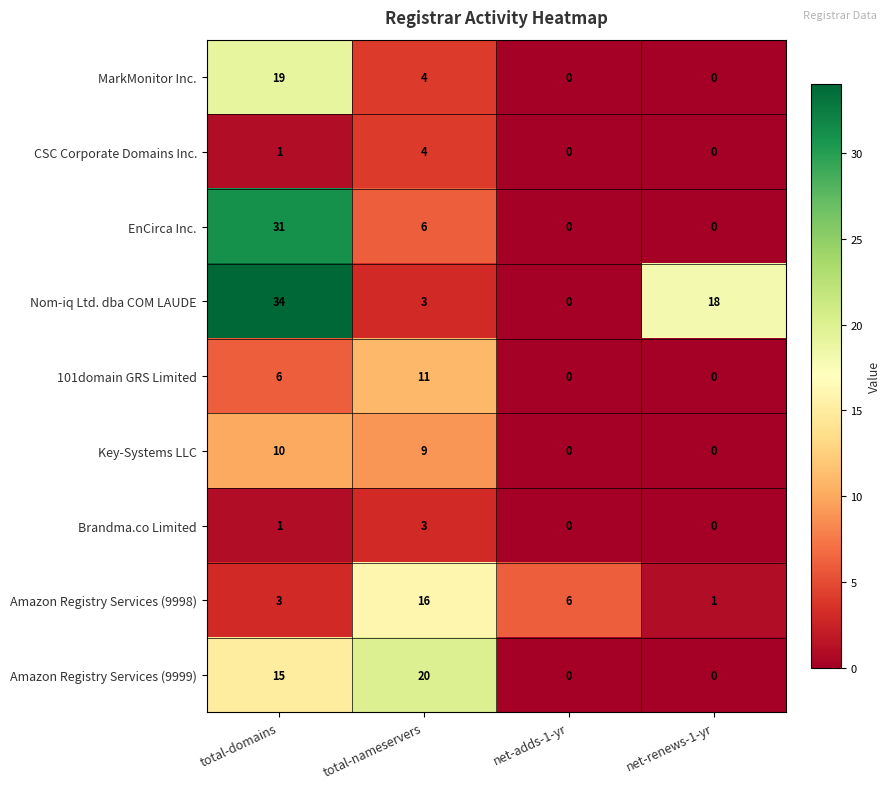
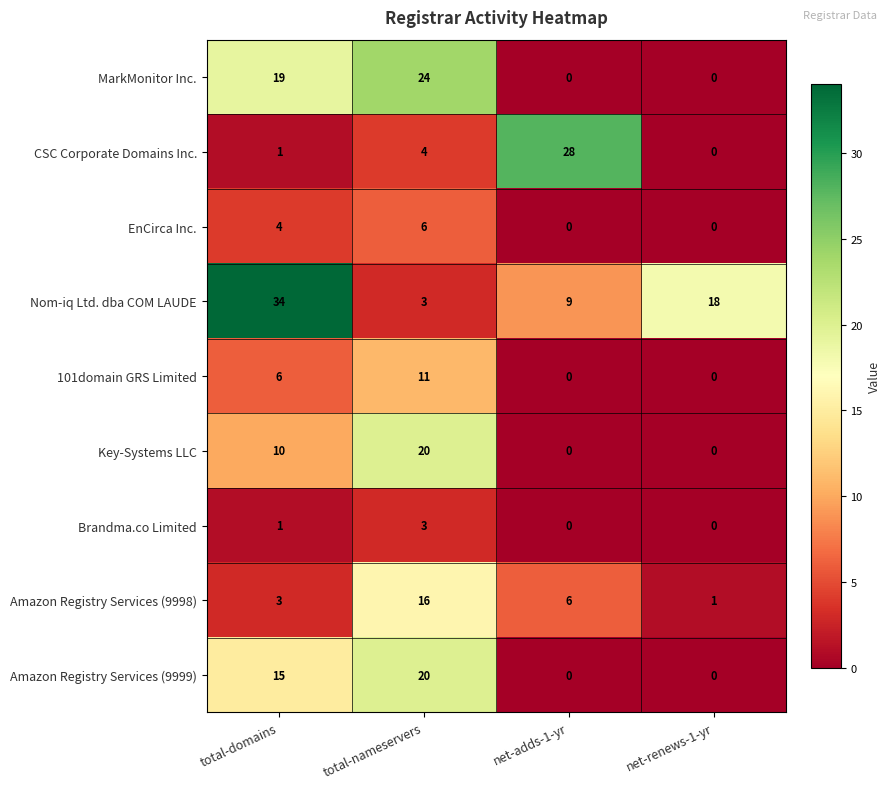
MarkMonitor Inc., total-nameservers: 4 -> 24
CSC Corporate Domains Inc., net-adds-1-yr: 0 -> 28
EnCirca Inc., total-domains: 31 -> 4
Nom-iq Ltd. dba COM LAUDE, net-adds-1-yr: 0 -> 9
Key-Systems LLC, total-nameservers: 9 -> 20
